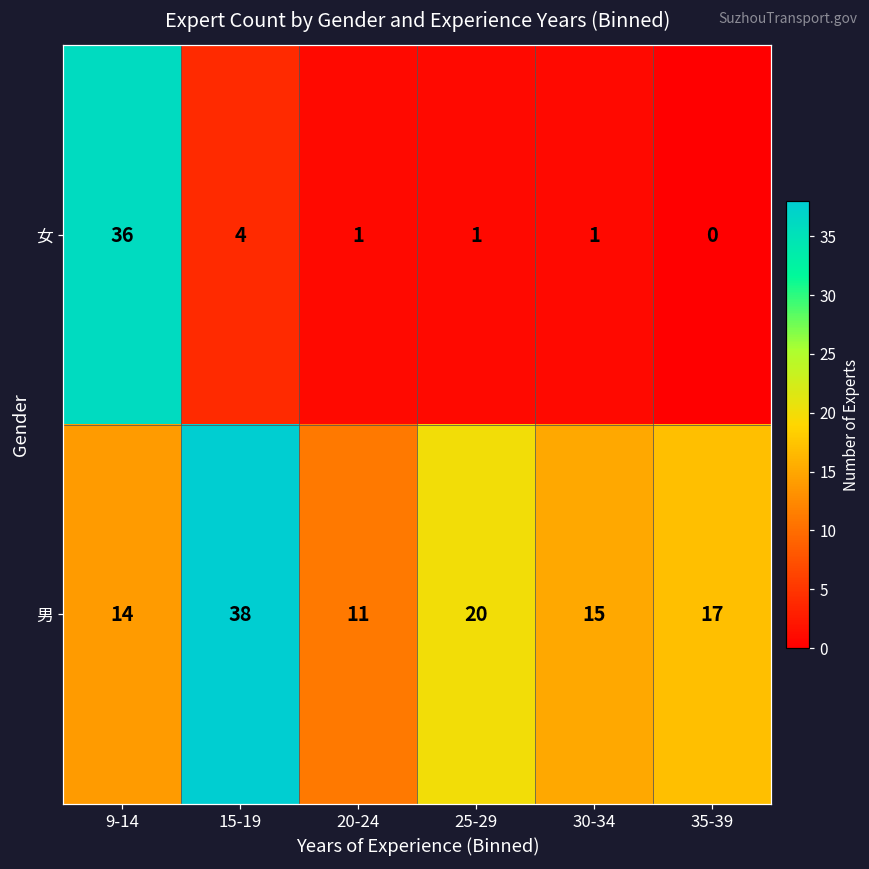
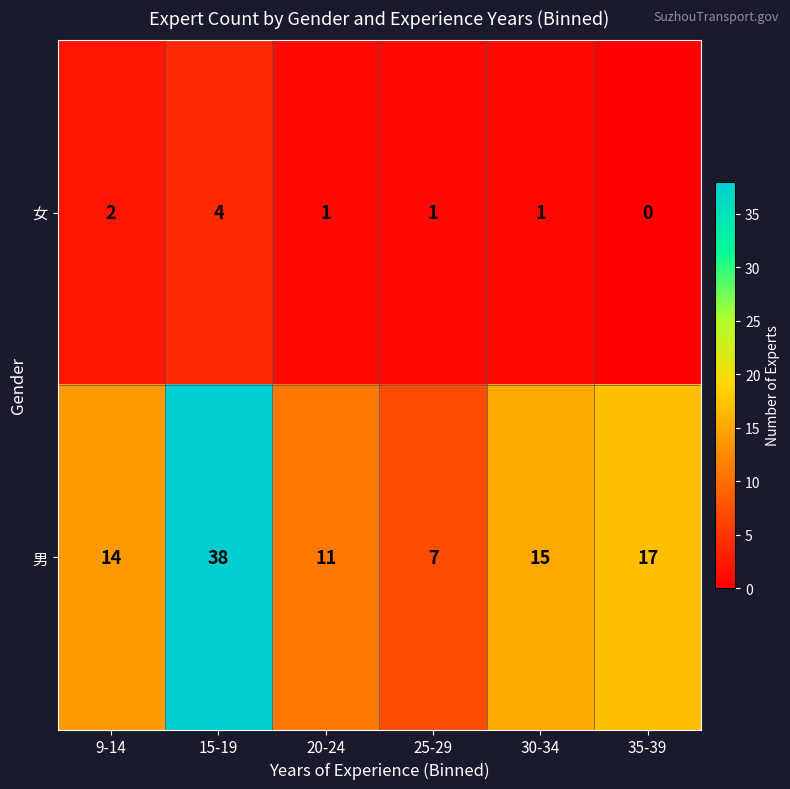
女, 9-14: 36 -> 2
男, 25-29: 20 -> 7
